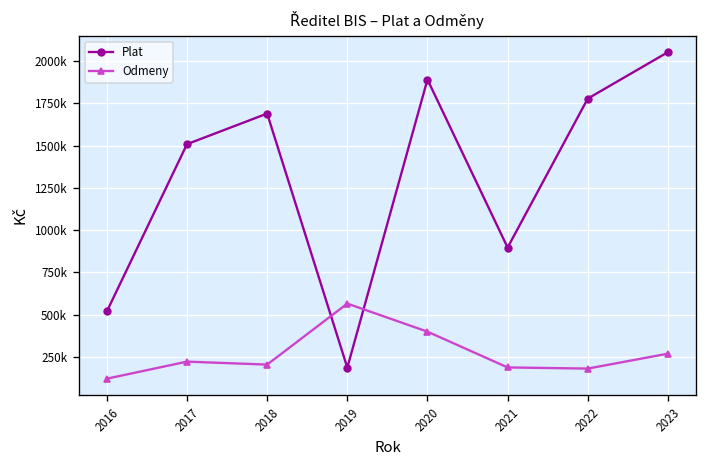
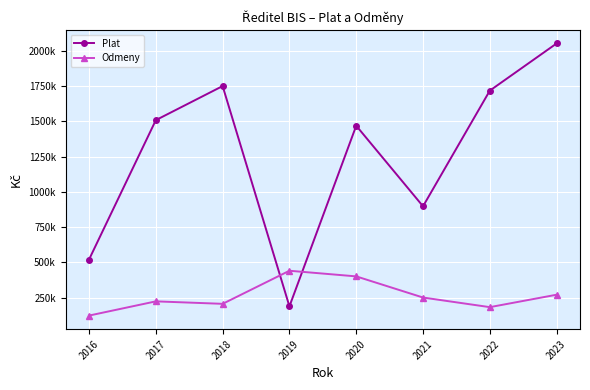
Plat, 2018: 1690000 -> 1750000
Odmeny, 2019: 570000 -> 440000
Plat, 2020: 1890000 -> 1470000
Odmeny, 2021: 190000 -> 250000
Plat, 2022: 1780000 -> 1720000
